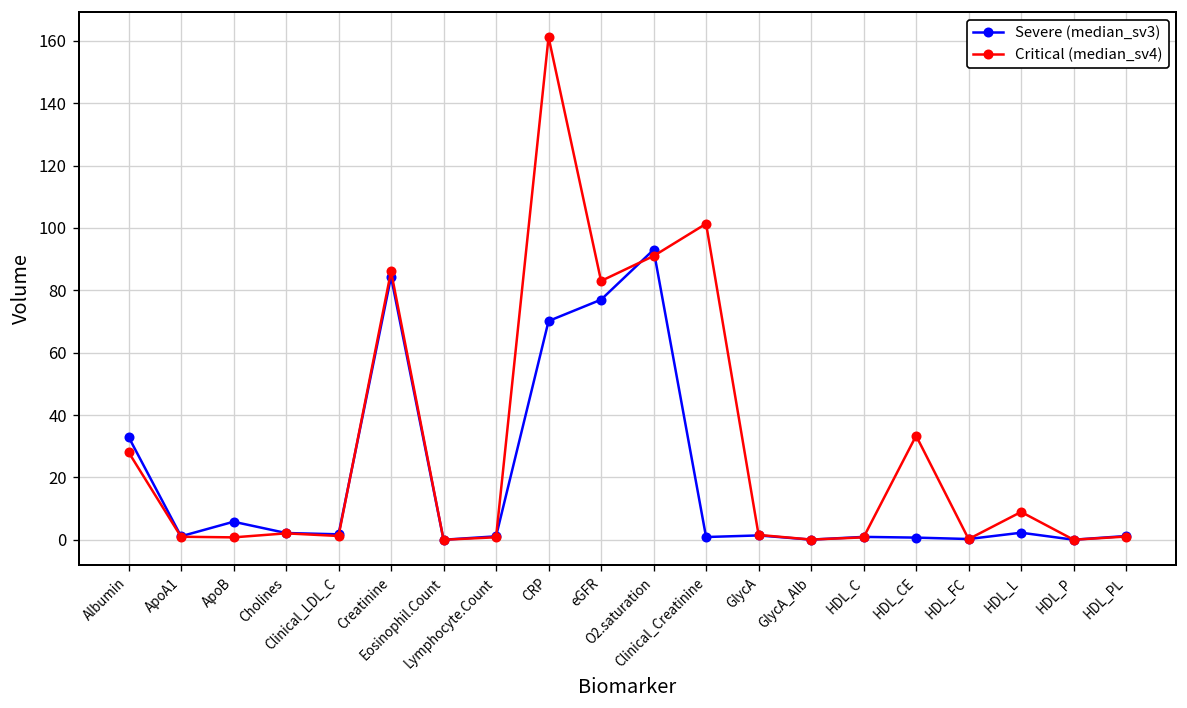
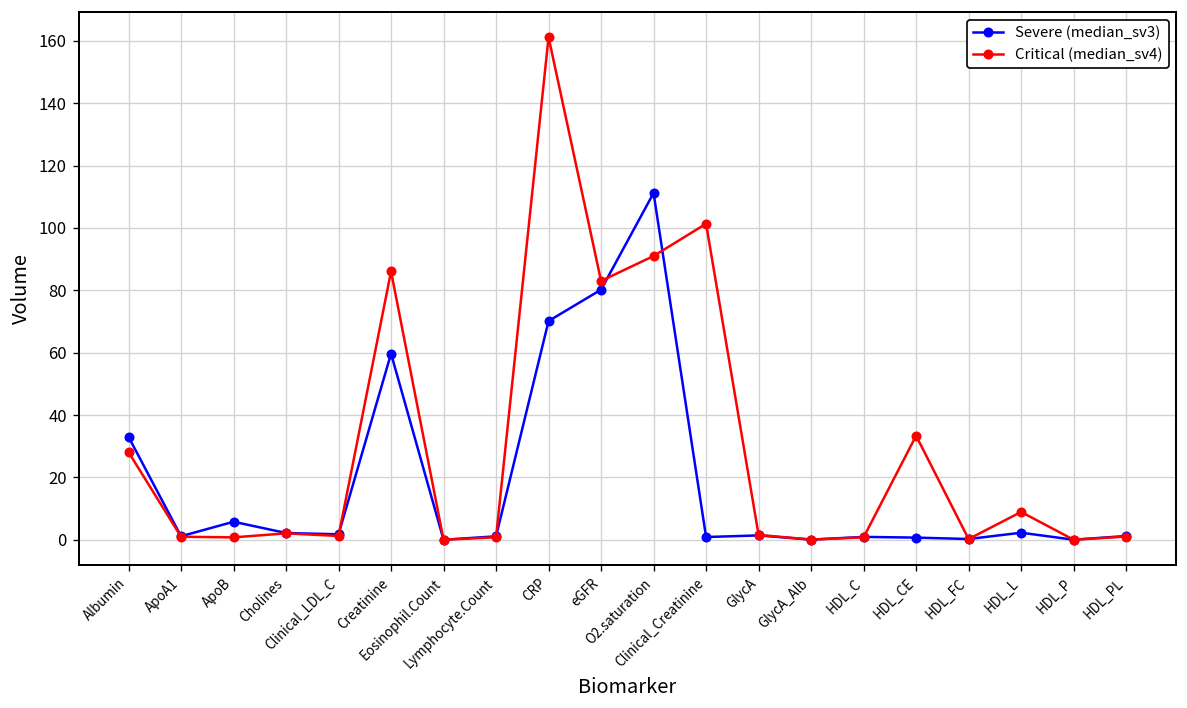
Severe (median_sv3), Creatinine: 84 -> 60
Severe (median_sv3), eGFR: 77 -> 80
Severe (median_sv3), O2.saturation: 93 -> 111
